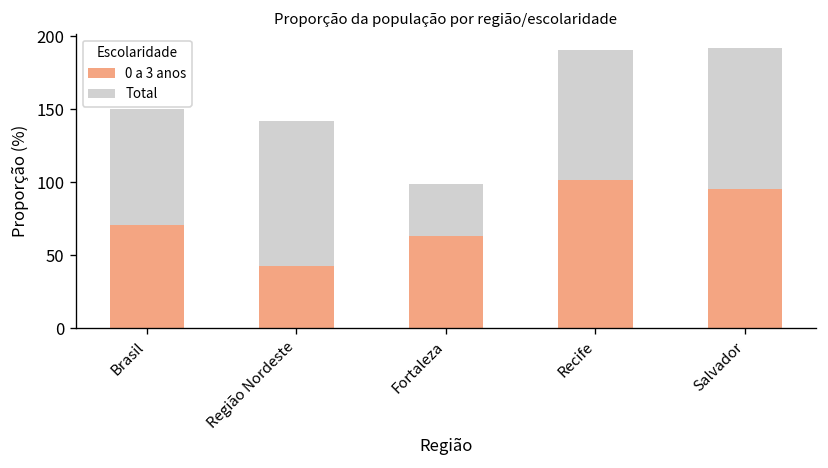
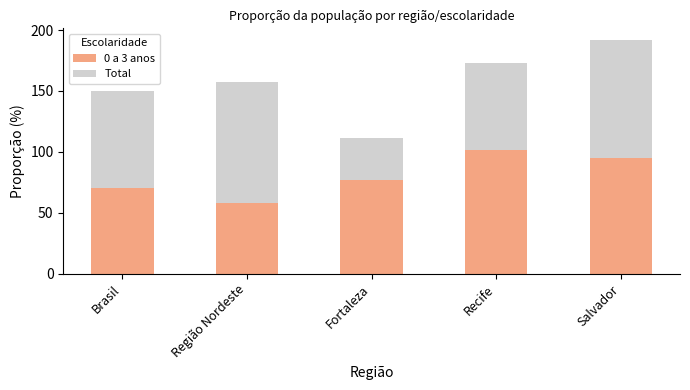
0 a 3 anos, Região Nordeste: 43 -> 58
0 a 3 anos, Fortaleza: 63 -> 77
Total, Recife: 89 -> 72
